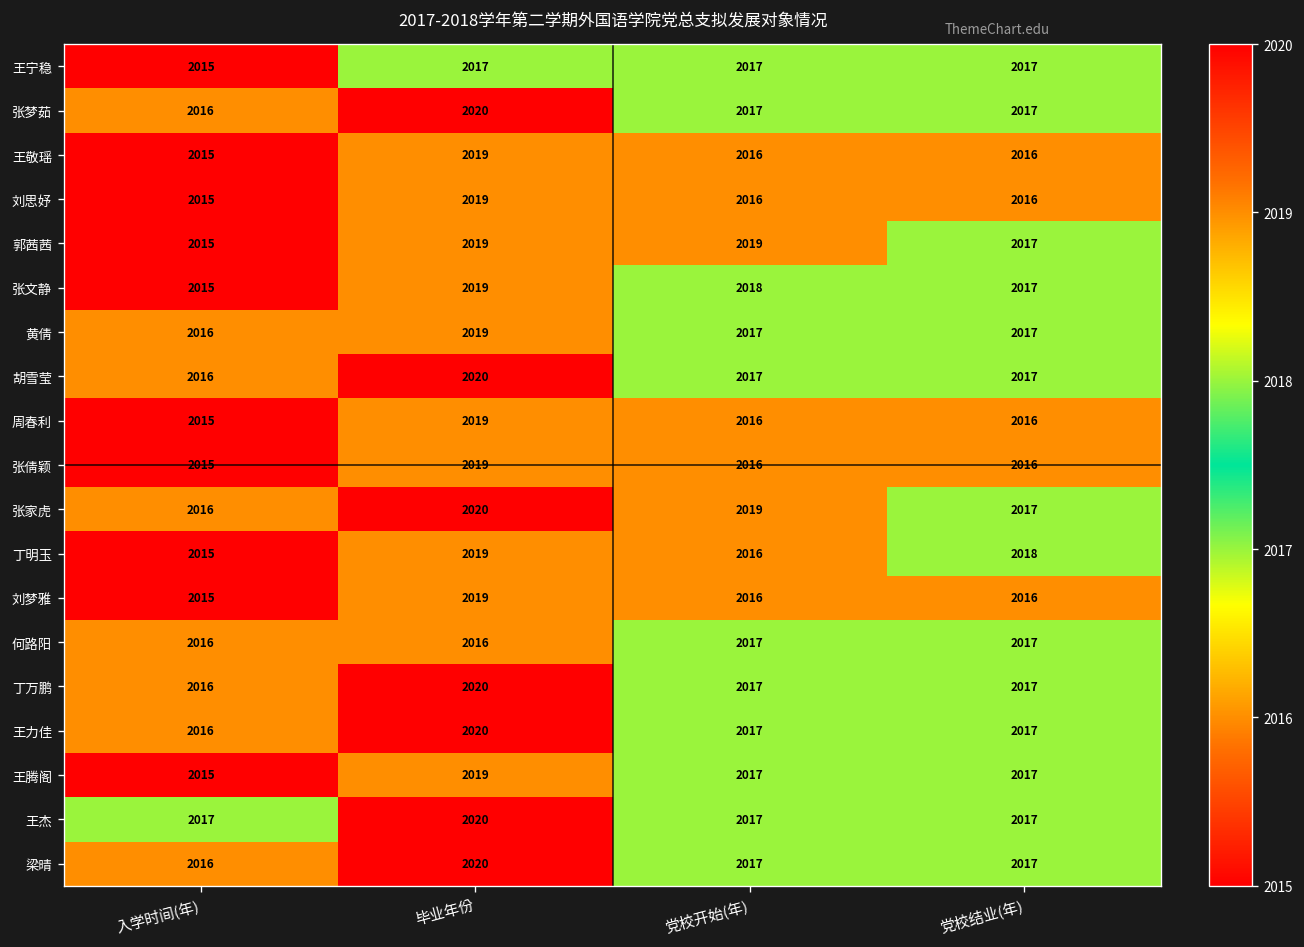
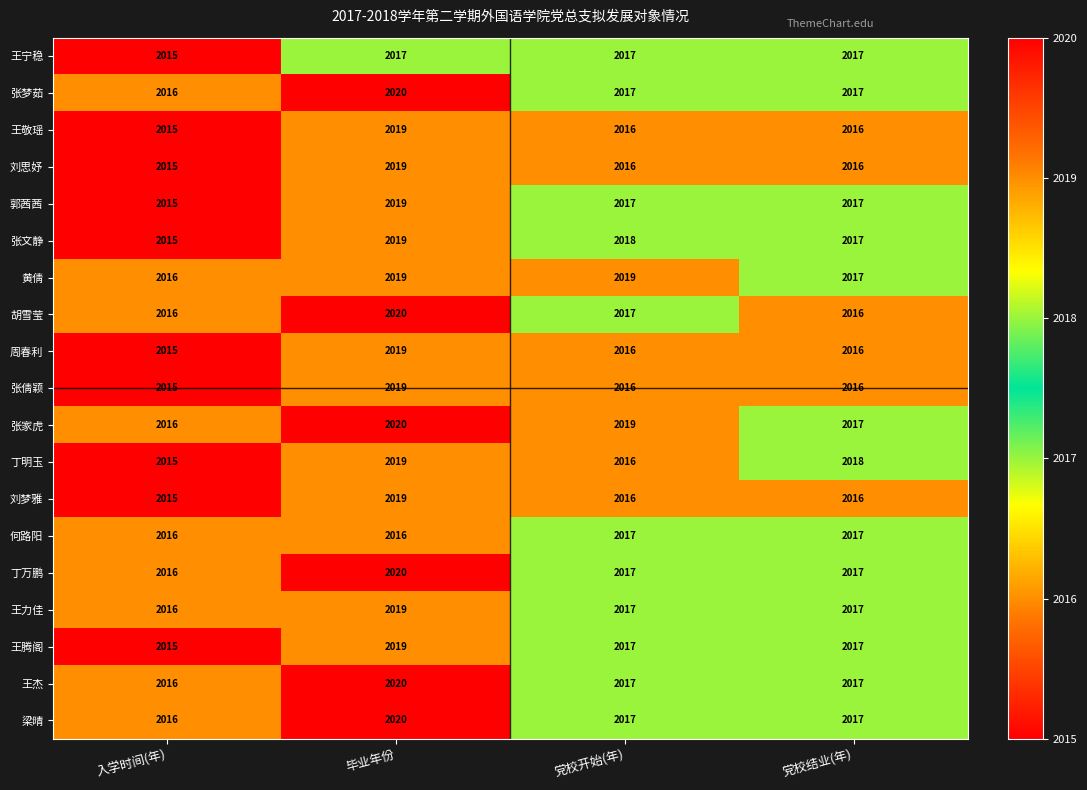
郭茜茜, 党校开始(年): 2019 -> 2017
黄倩, 党校开始(年): 2017 -> 2019
胡雪莹, 党校结业(年): 2017 -> 2016
王力佳, 毕业年份: 2020 -> 2019
王杰, 入学时间(年): 2017 -> 2016
